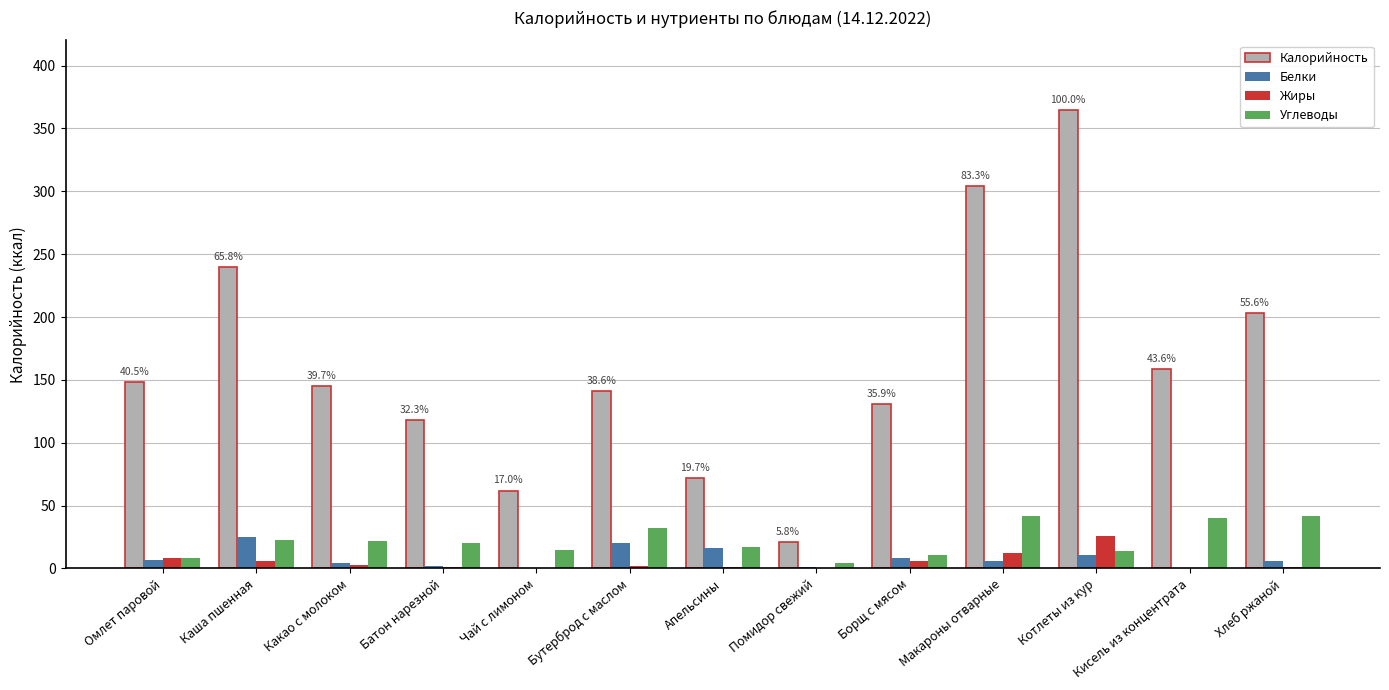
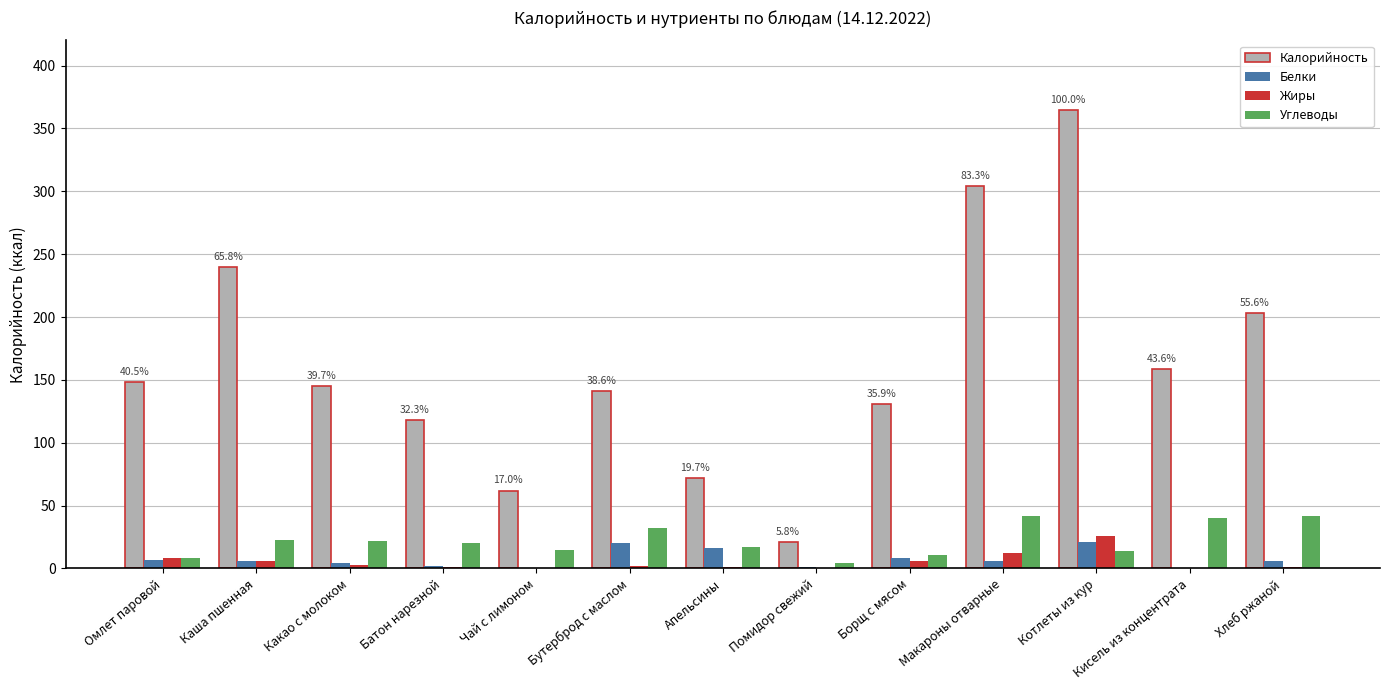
Белки, Каша пшенная: 25 -> 6
Белки, Котлеты из кур: 11 -> 21
